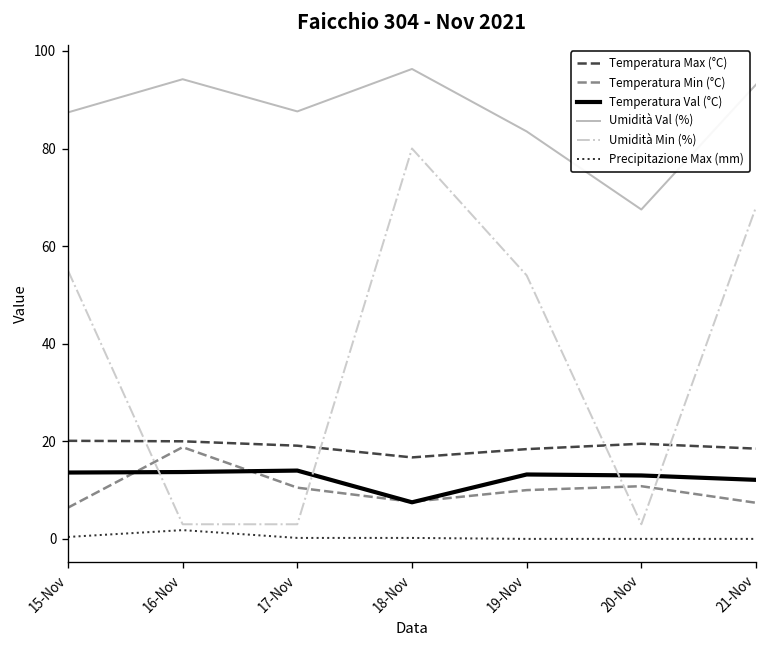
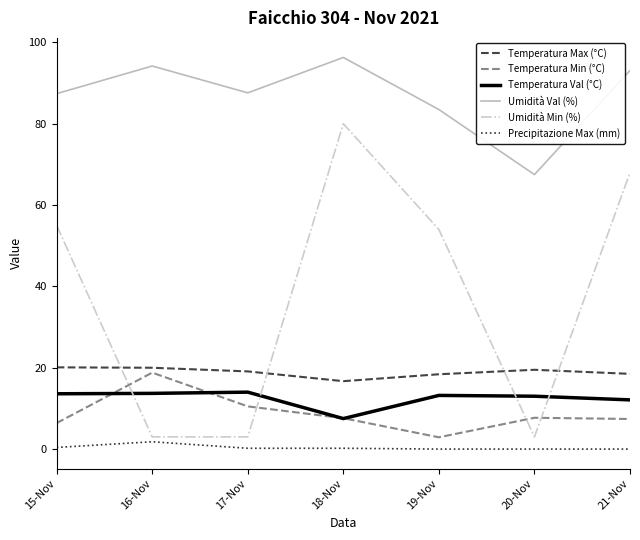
Temperatura Min (°C), 19-Nov: 10 -> 3
Temperatura Min (°C), 20-Nov: 11 -> 8
